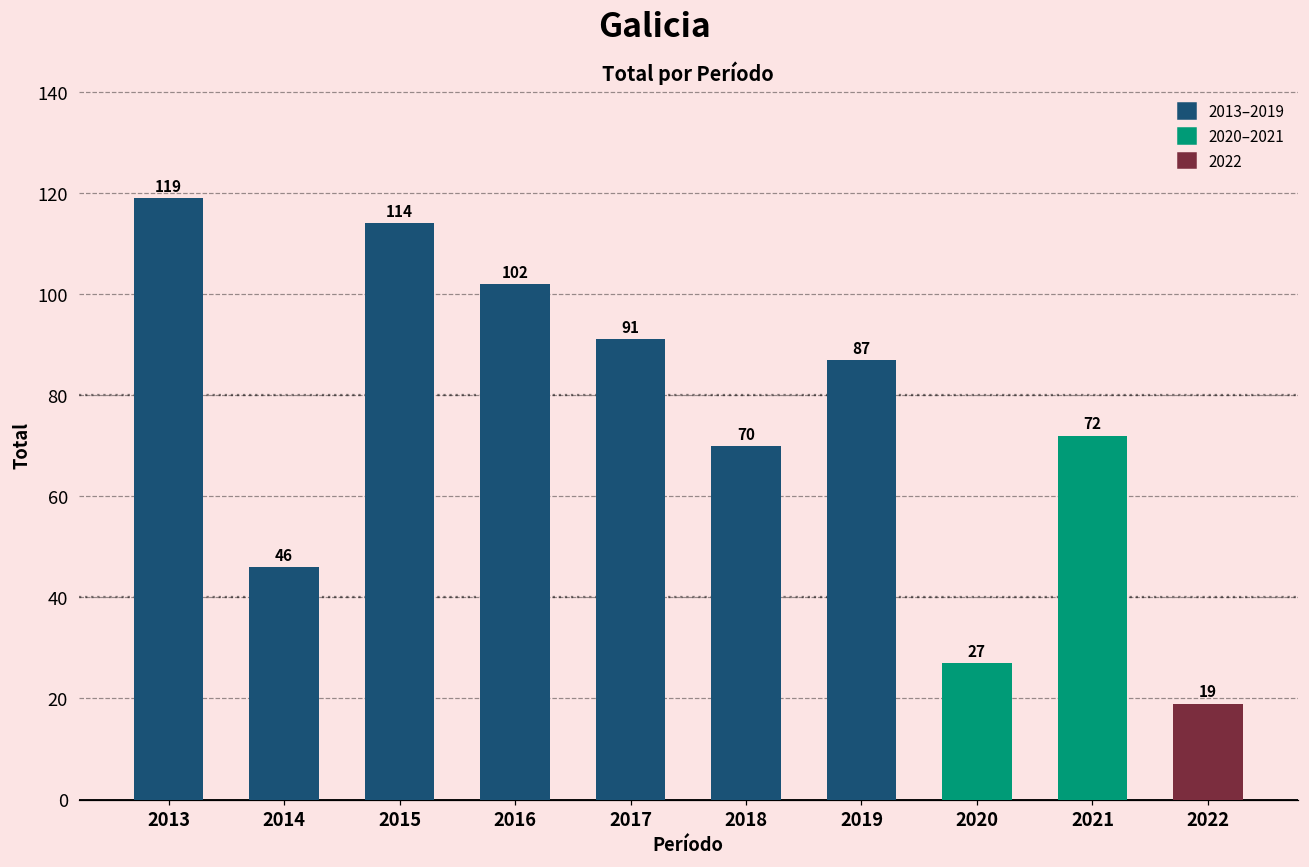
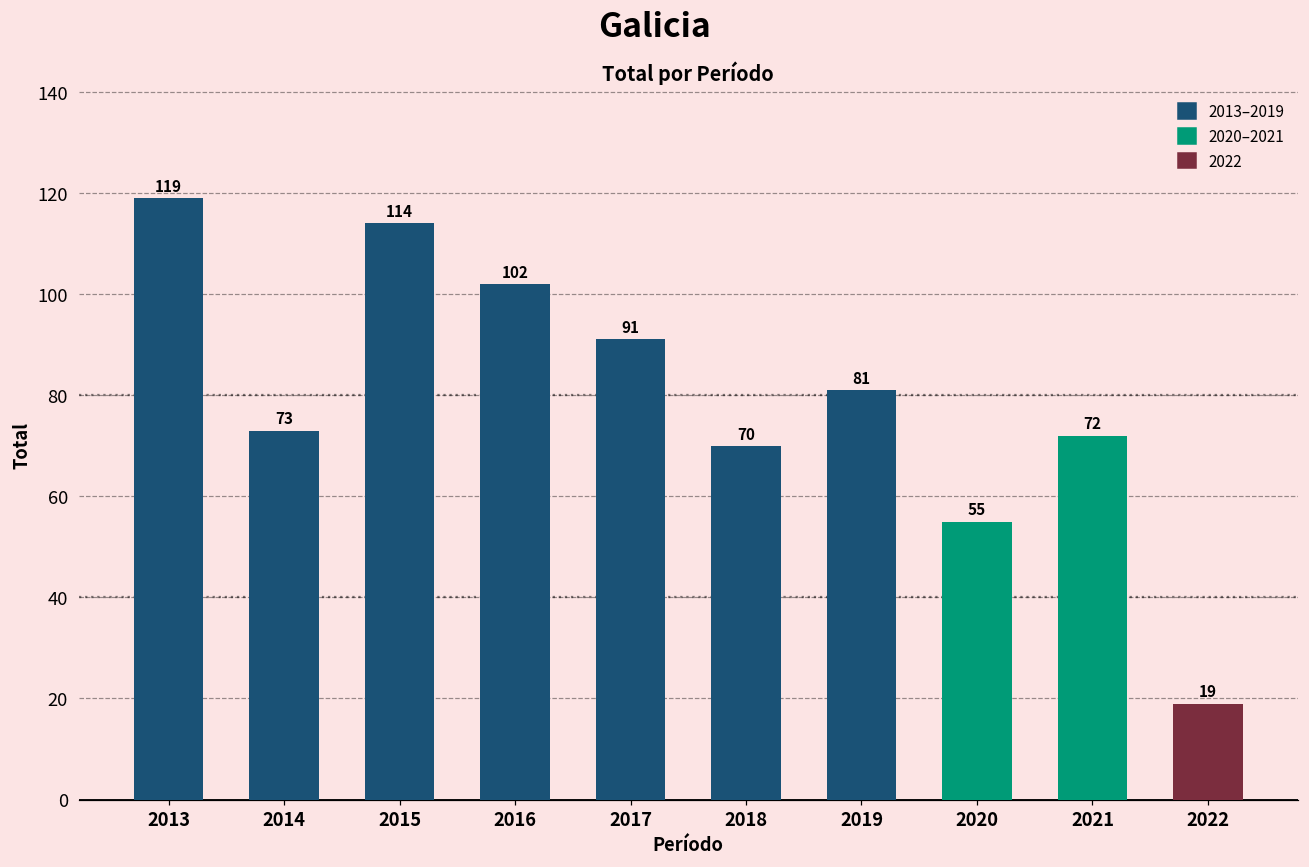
2014: 46 -> 73
2019: 87 -> 81
2020: 27 -> 55
